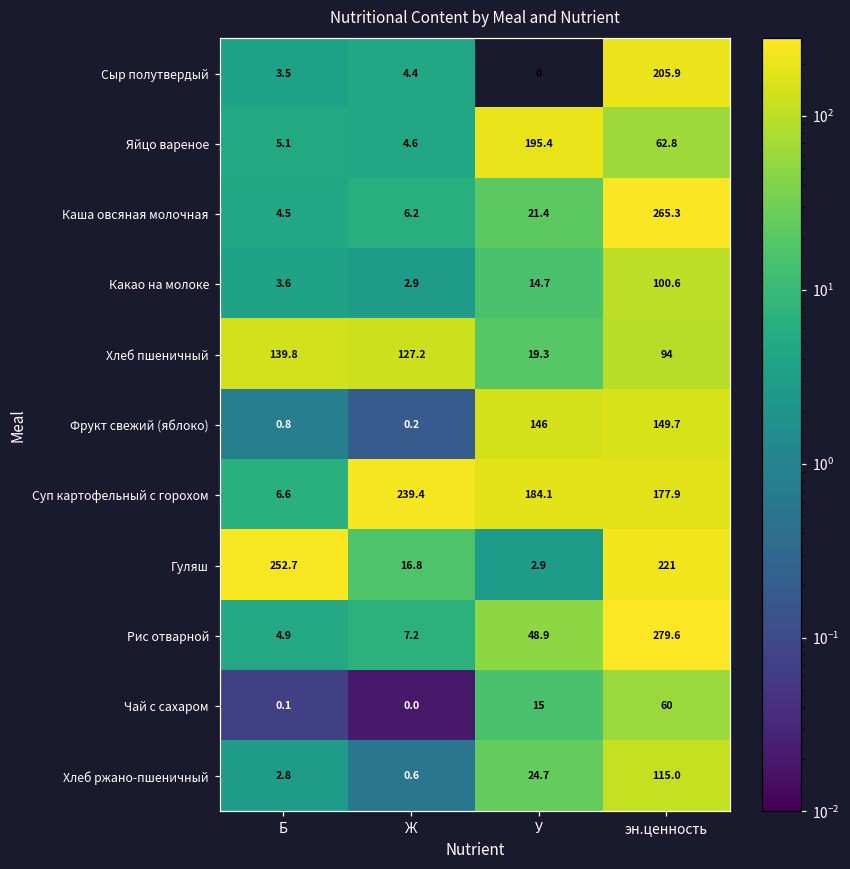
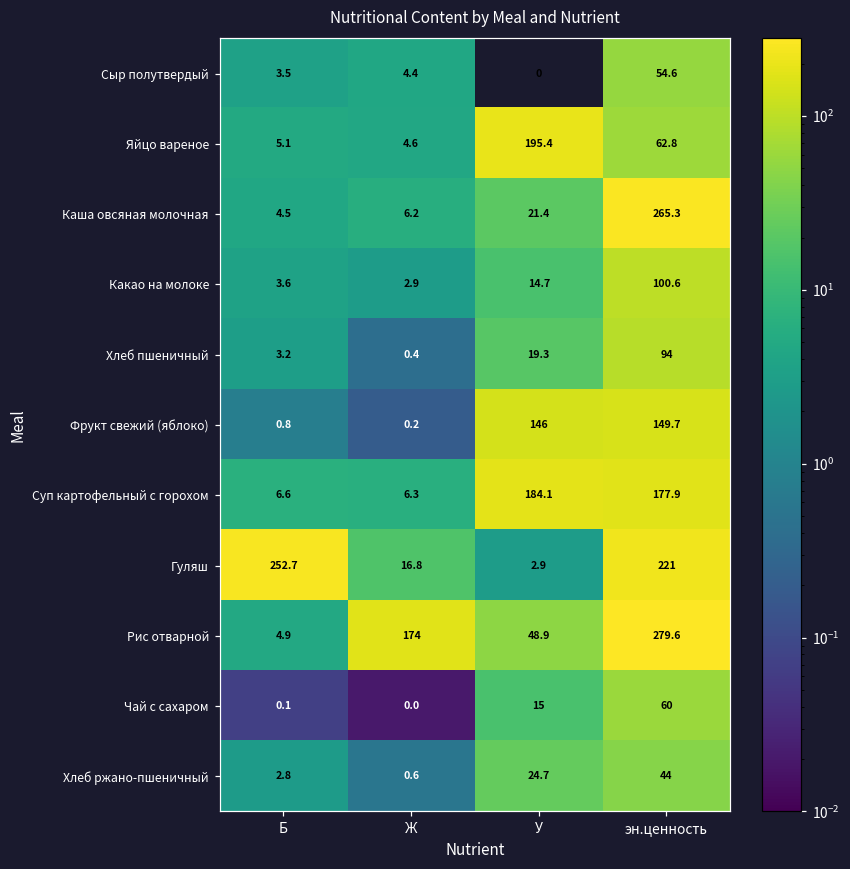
Сыр полутвердый, эн.ценность: 205.9 -> 54.6
Хлеб пшеничный, Б: 139.8 -> 3.2
Хлеб пшеничный, Ж: 127.2 -> 0.4
Суп картофельный с горохом, Ж: 239.4 -> 6.3
Рис отварной, Ж: 7.2 -> 174
Хлеб ржано-пшеничный, эн.ценность: 115.0 -> 44
